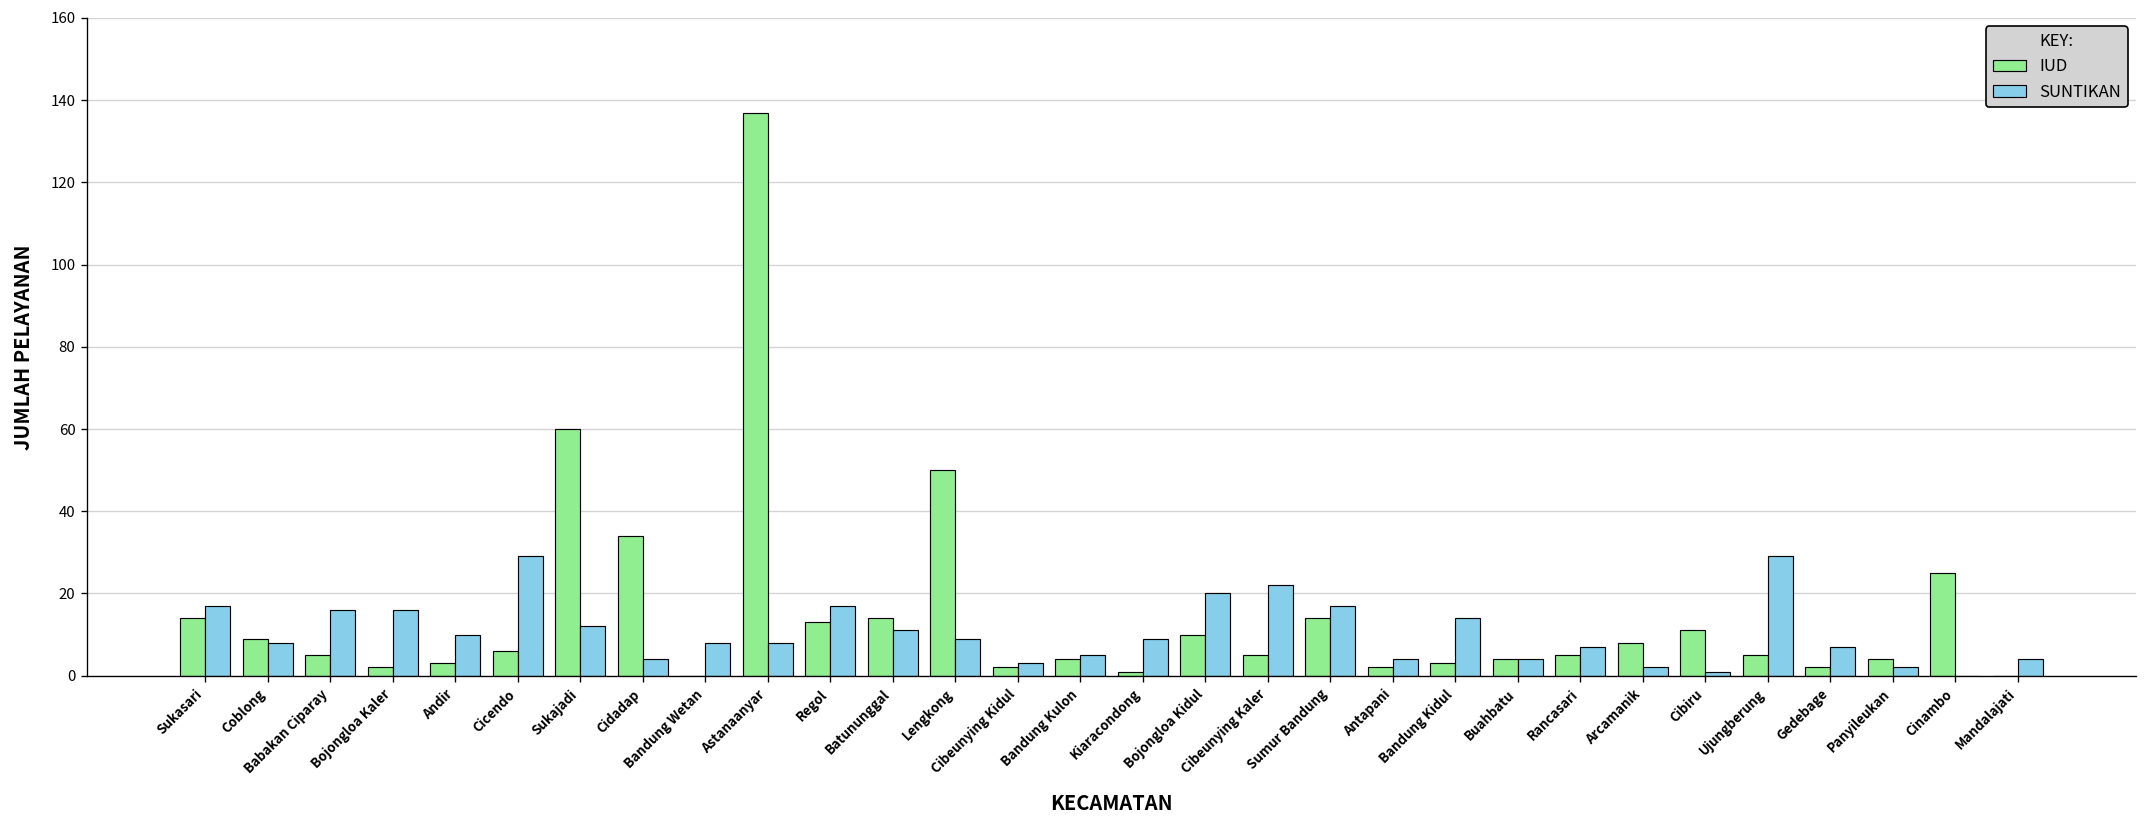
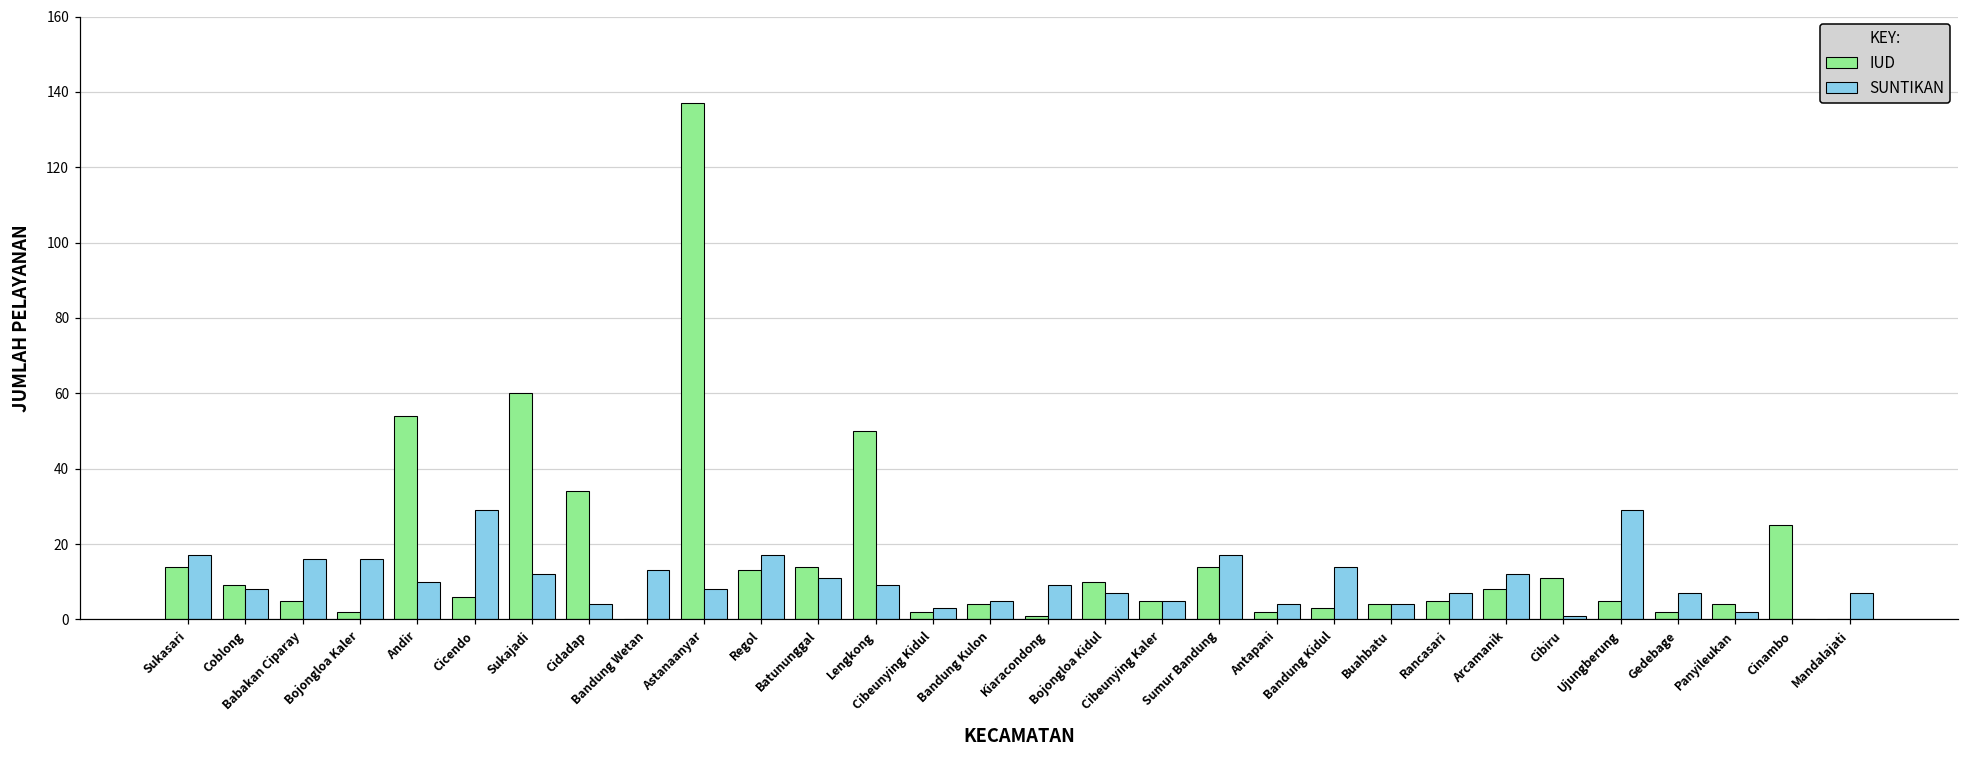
IUD, Andir: 3 -> 54
SUNTIKAN, Bandung Wetan: 8 -> 13
SUNTIKAN, Bojongloa Kidul: 20 -> 7
SUNTIKAN, Cibeunying Kaler: 22 -> 5
SUNTIKAN, Arcamanik: 2 -> 12
SUNTIKAN, Mandalajati: 4 -> 7
